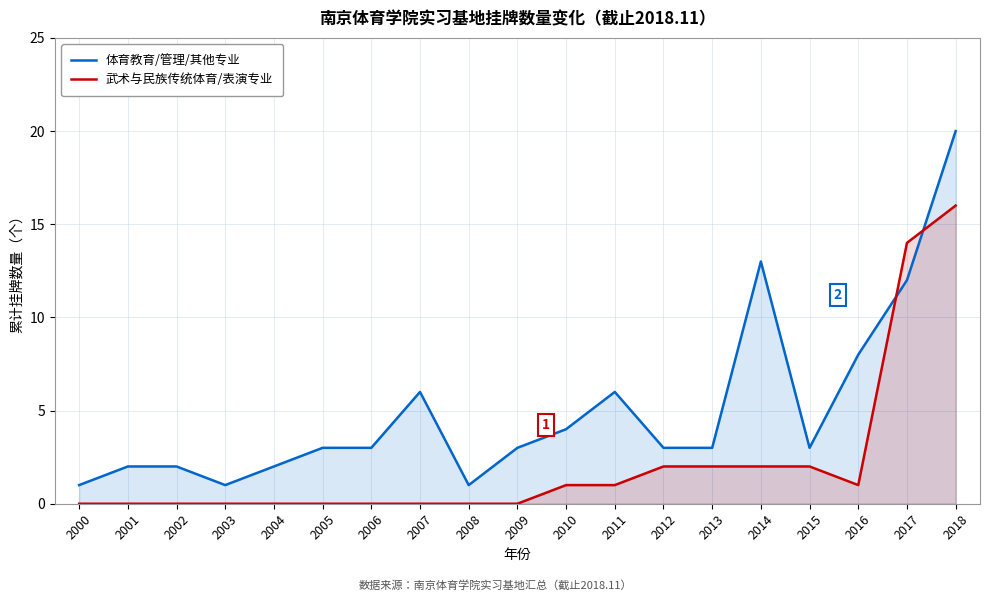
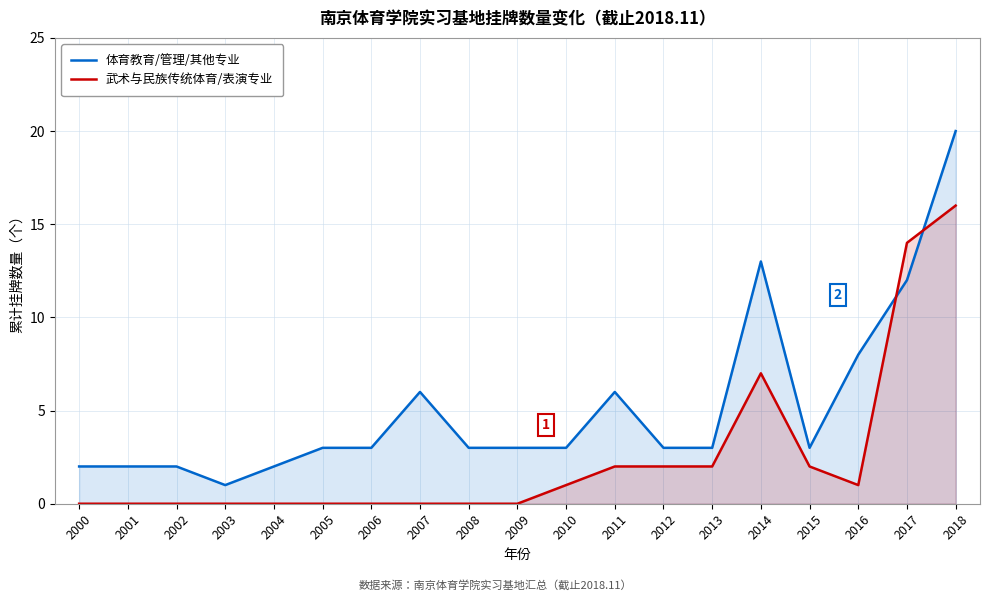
体育教育/管理/其他专业, 2000: 1 -> 2
体育教育/管理/其他专业, 2008: 1 -> 3
体育教育/管理/其他专业, 2010: 4 -> 3
武术与民族传统体育/表演专业, 2011: 1 -> 2
武术与民族传统体育/表演专业, 2014: 2 -> 7
